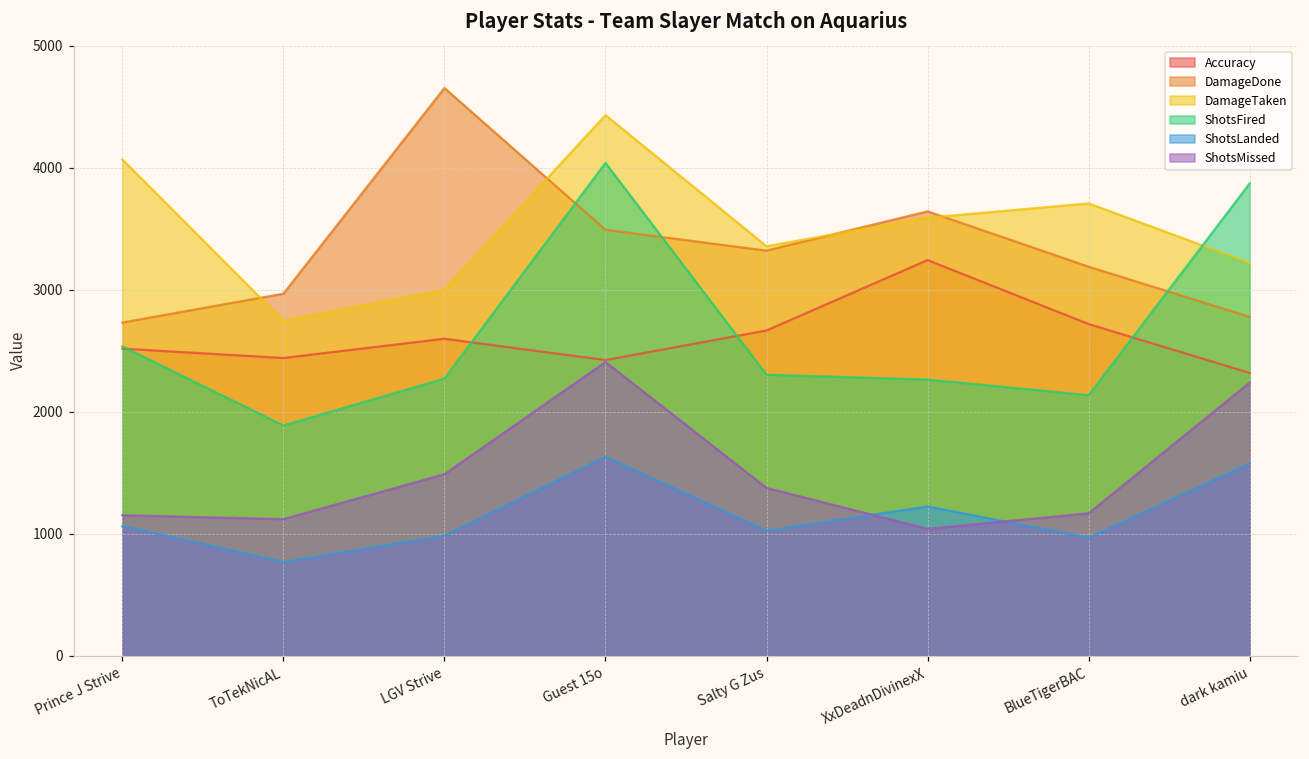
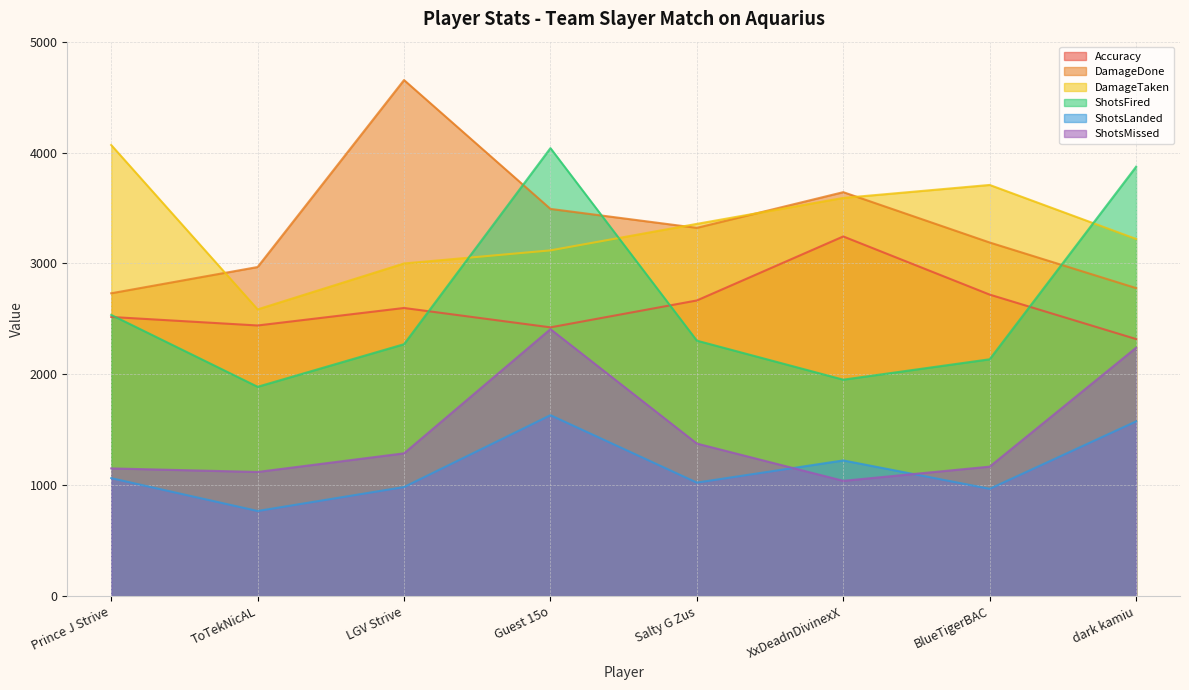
DamageTaken, ToTekNicAL: 2750 -> 2590
ShotsMissed, LGV Strive: 1490 -> 1290
DamageTaken, Guest 15o: 4430 -> 3120
ShotsFired, XxDeadnDivinexX: 2260 -> 1950
